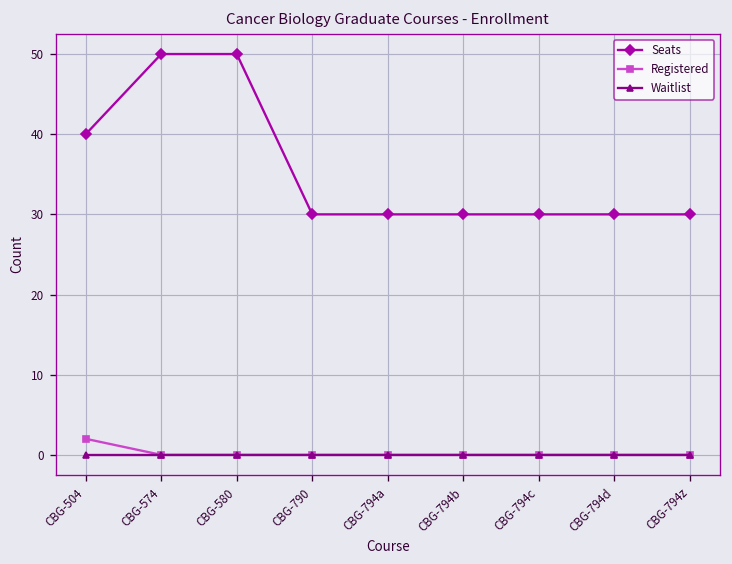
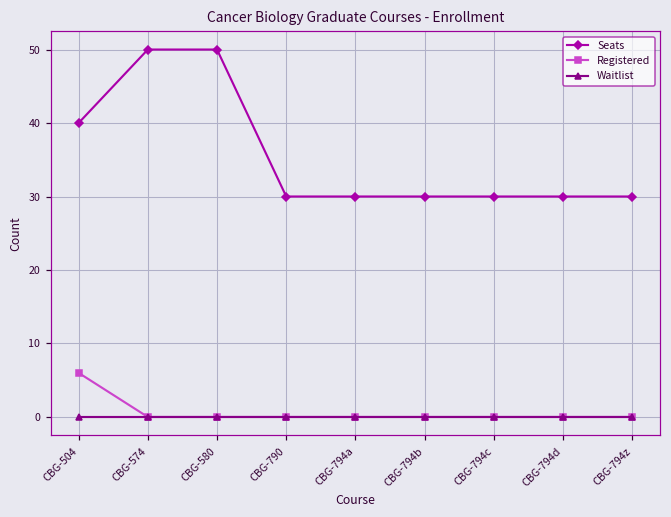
Registered, CBG-504: 2 -> 6
